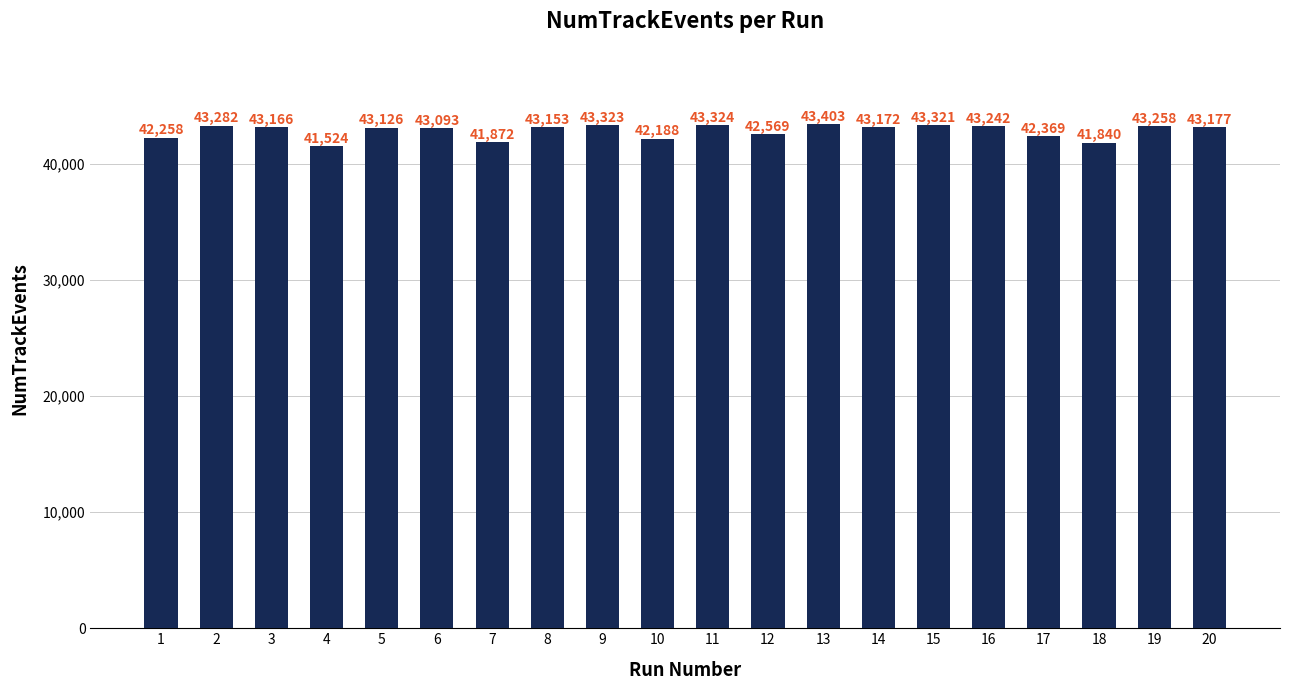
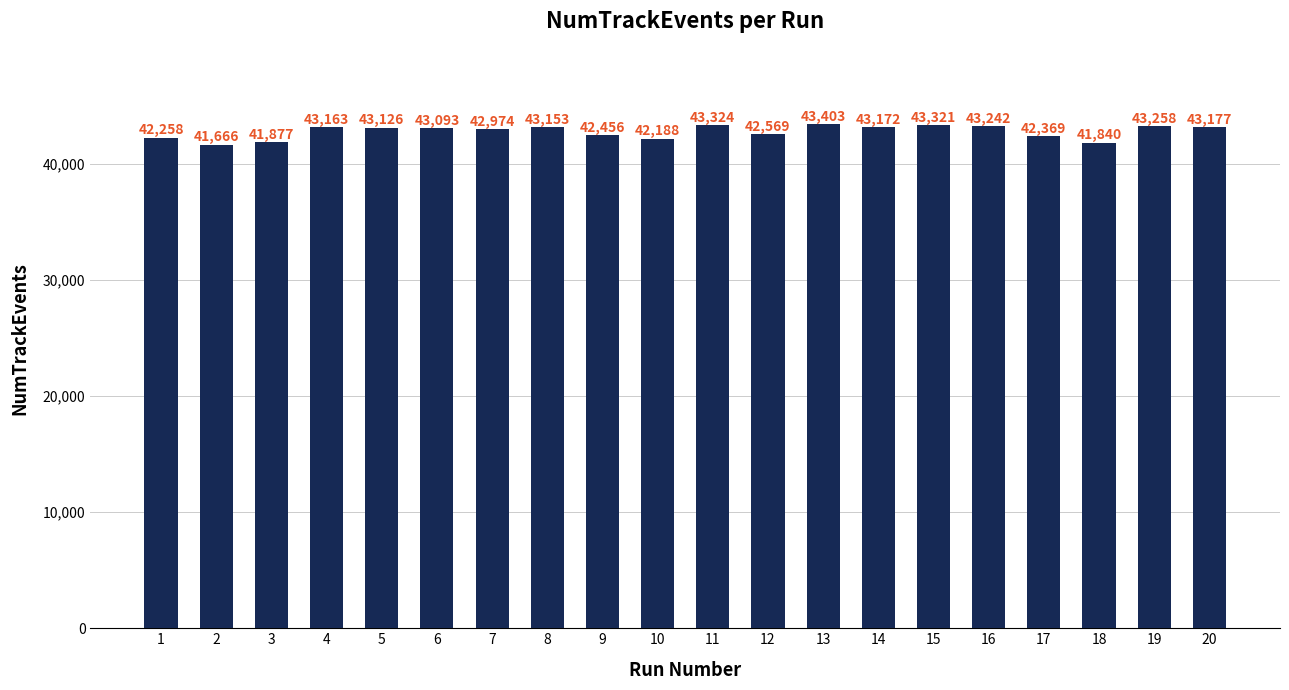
2: 43,282 -> 41,666
3: 43,166 -> 41,877
4: 41,524 -> 43,163
7: 41,872 -> 42,974
9: 43,323 -> 42,456
